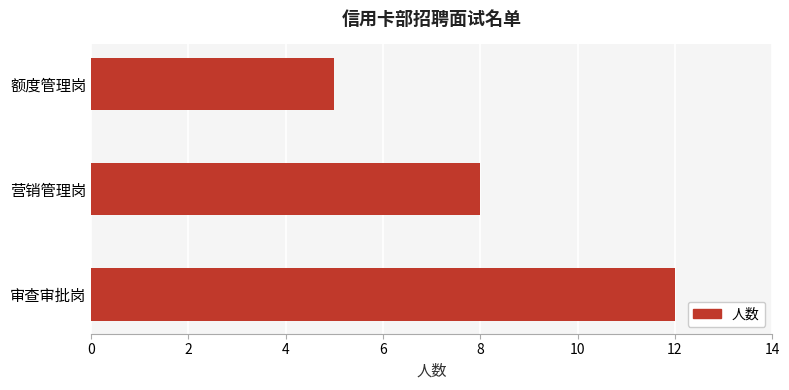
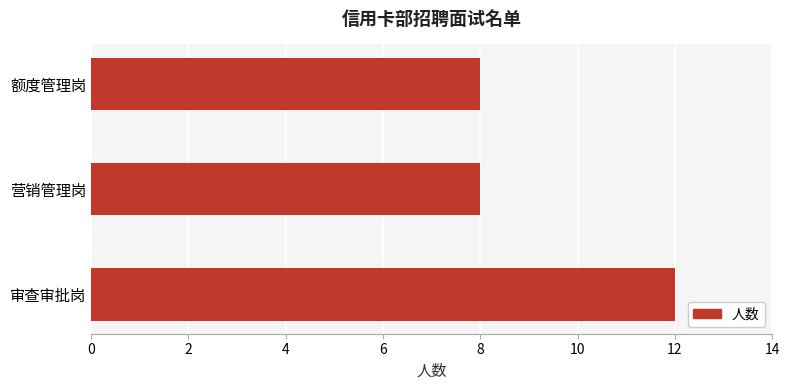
额度管理岗: 5 -> 8
